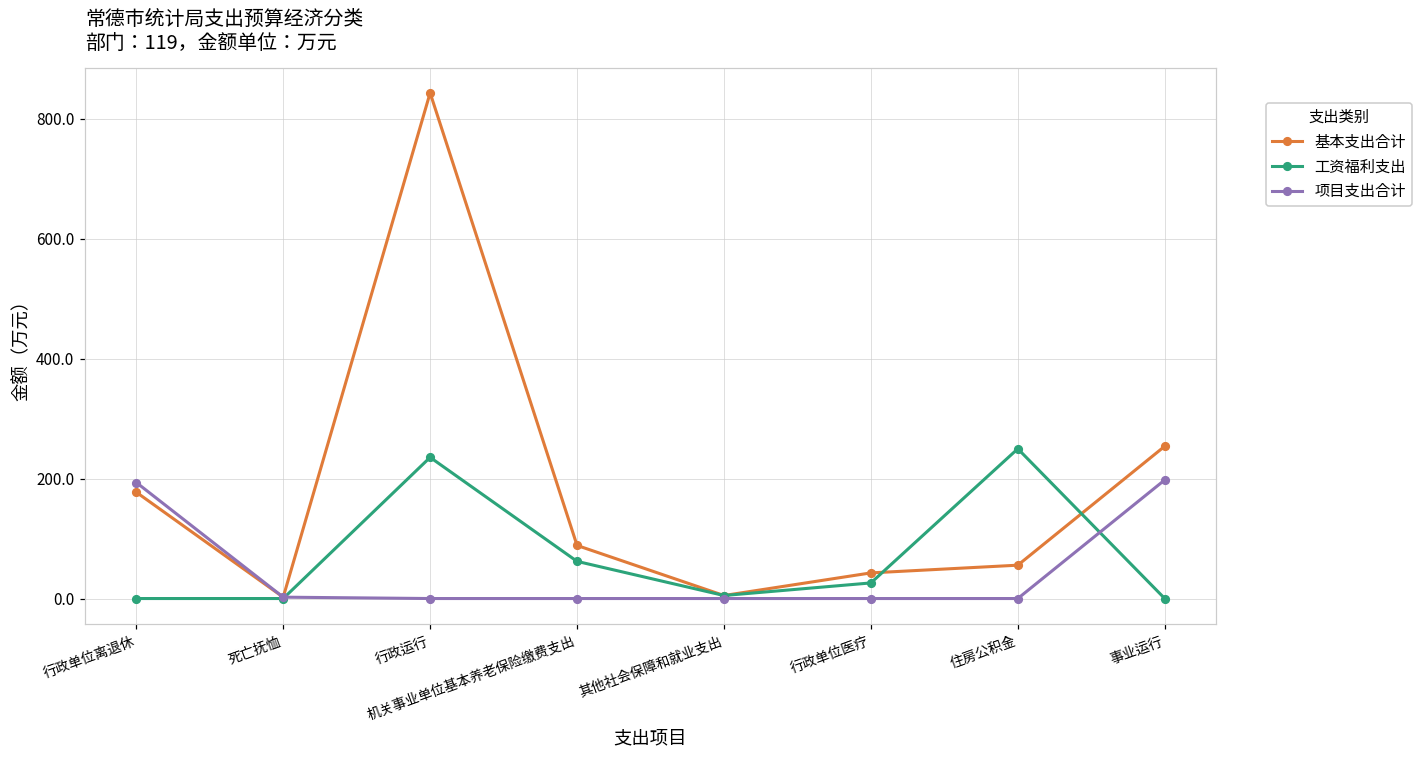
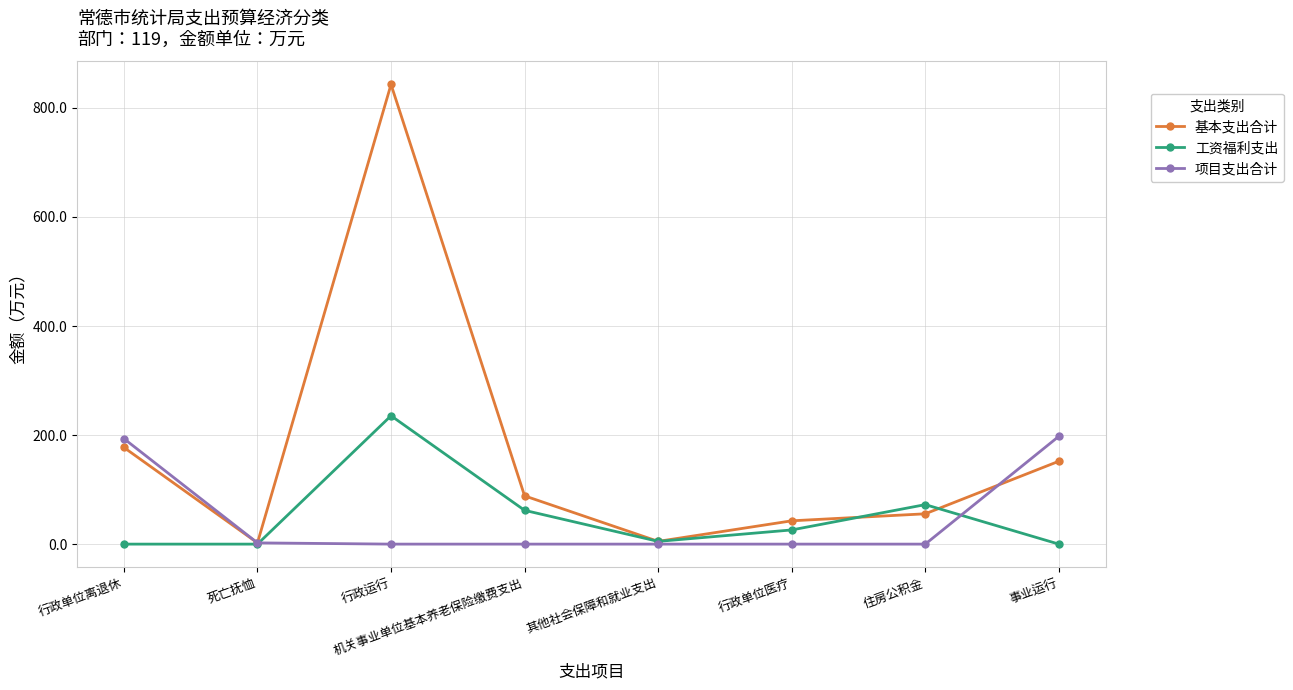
工资福利支出, 住房公积金: 250 -> 70
基本支出合计, 事业运行: 250 -> 150
